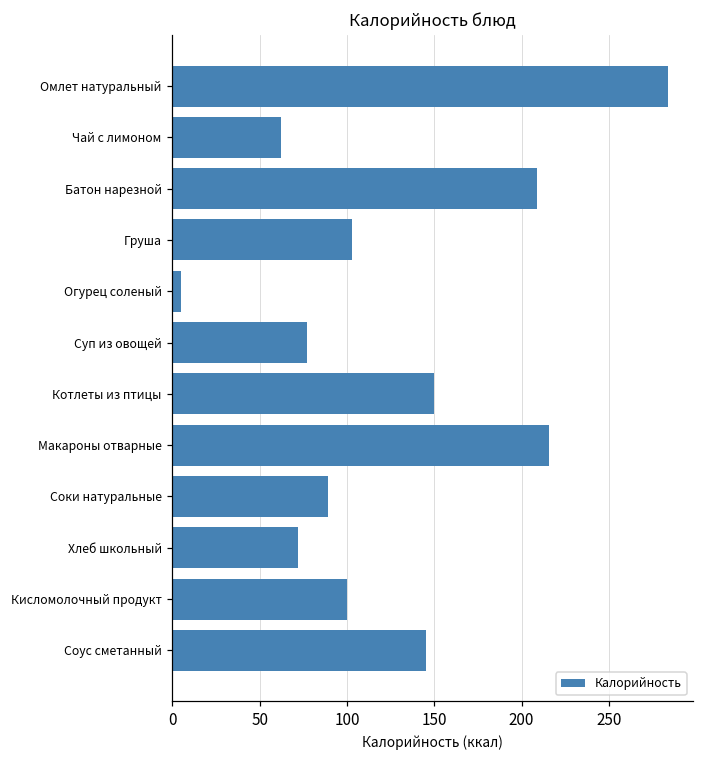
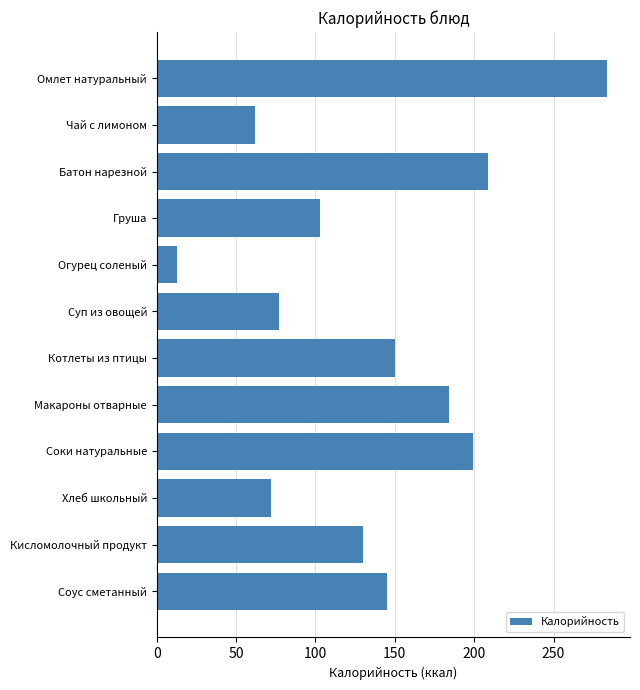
Огурец соленый: 5 -> 13
Макароны отварные: 216 -> 184
Соки натуральные: 89 -> 199
Кисломолочный продукт: 100 -> 130
